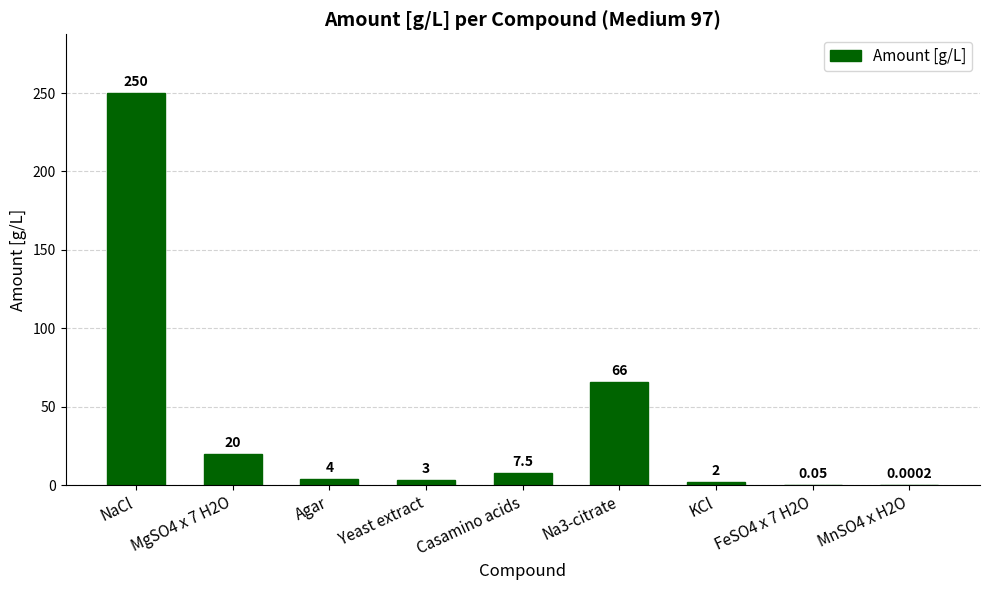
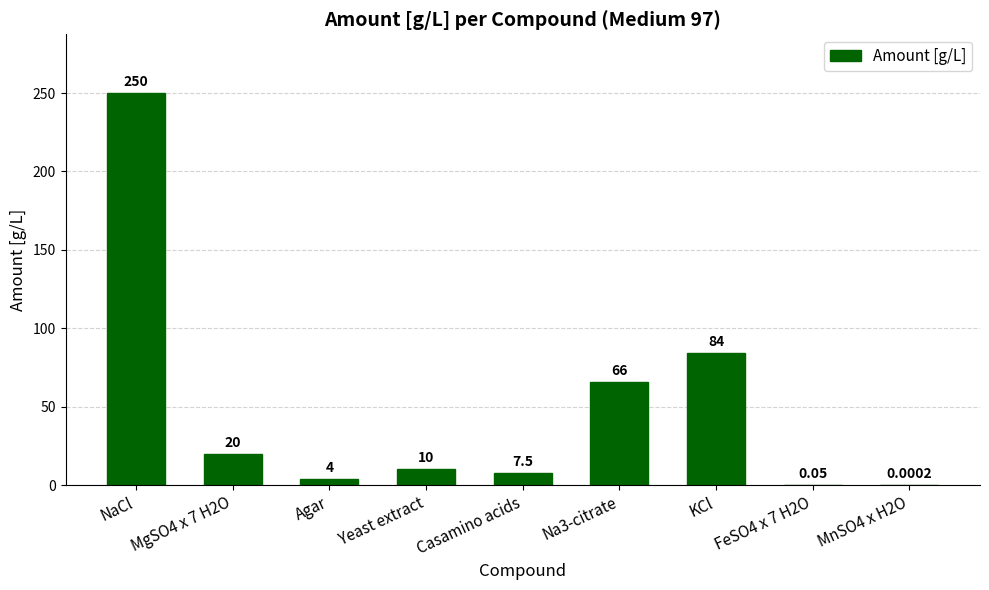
Yeast extract: 3 -> 10
KCl: 2 -> 84
